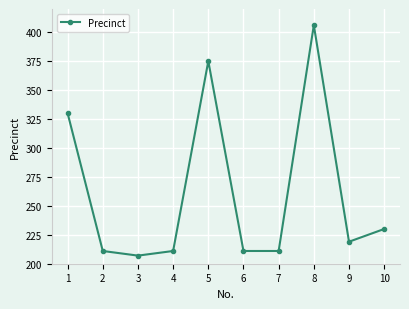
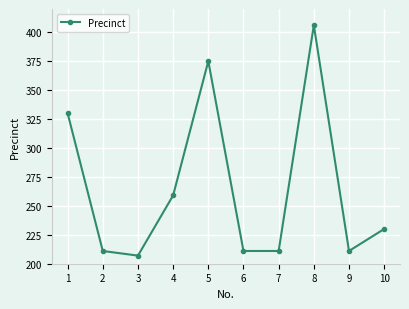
4: 211 -> 259
9: 219 -> 211
